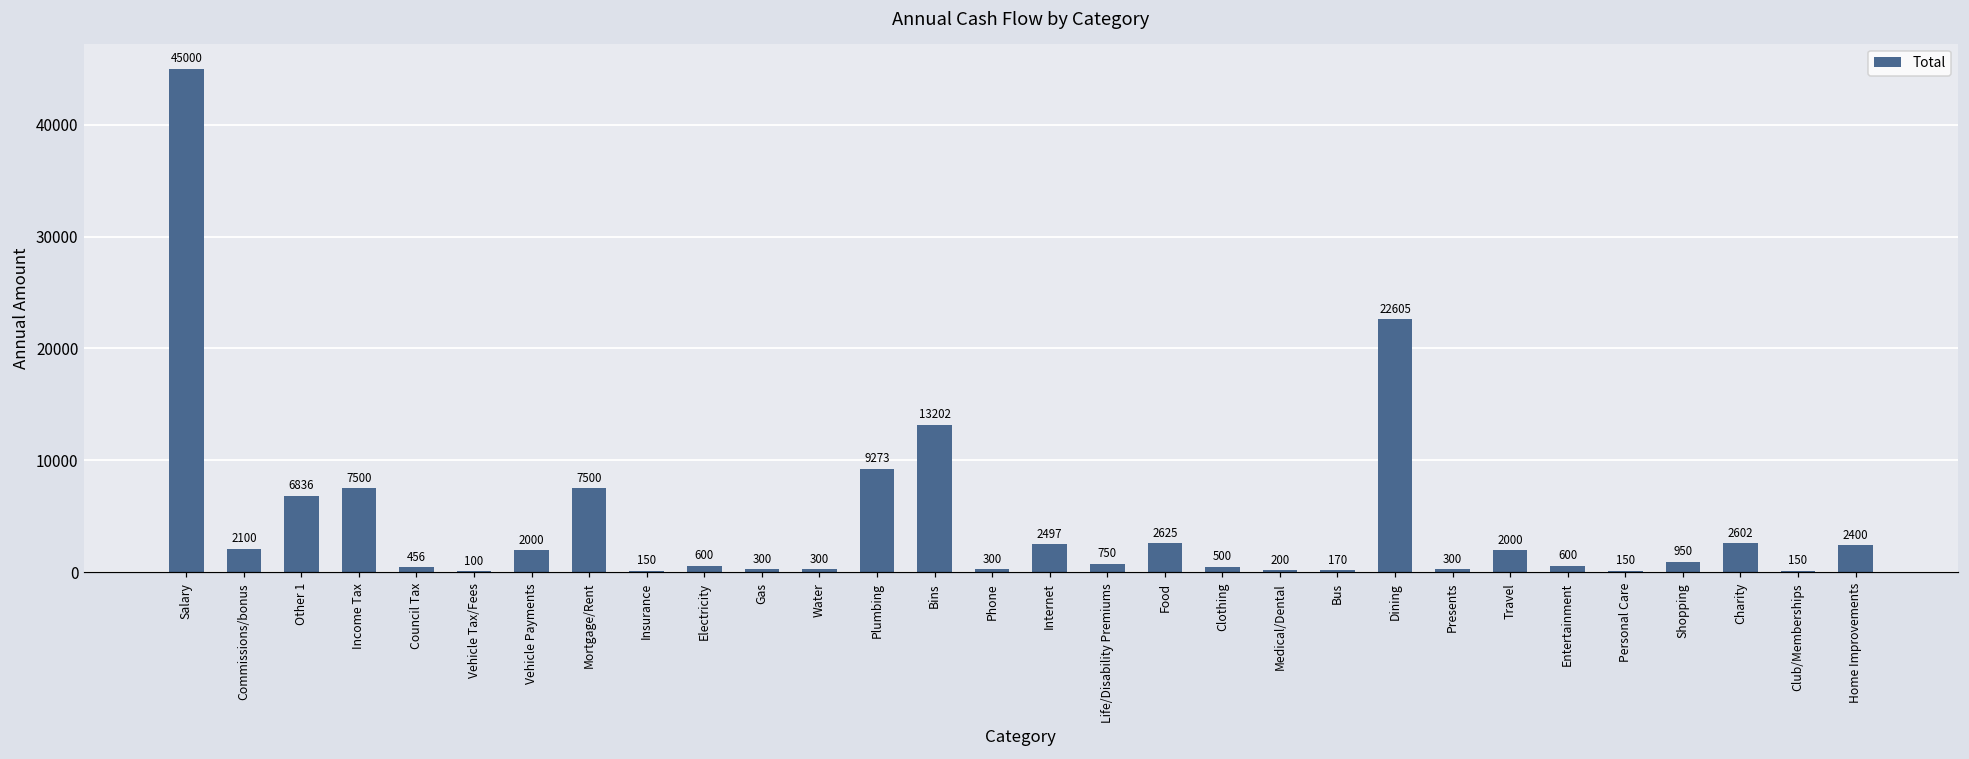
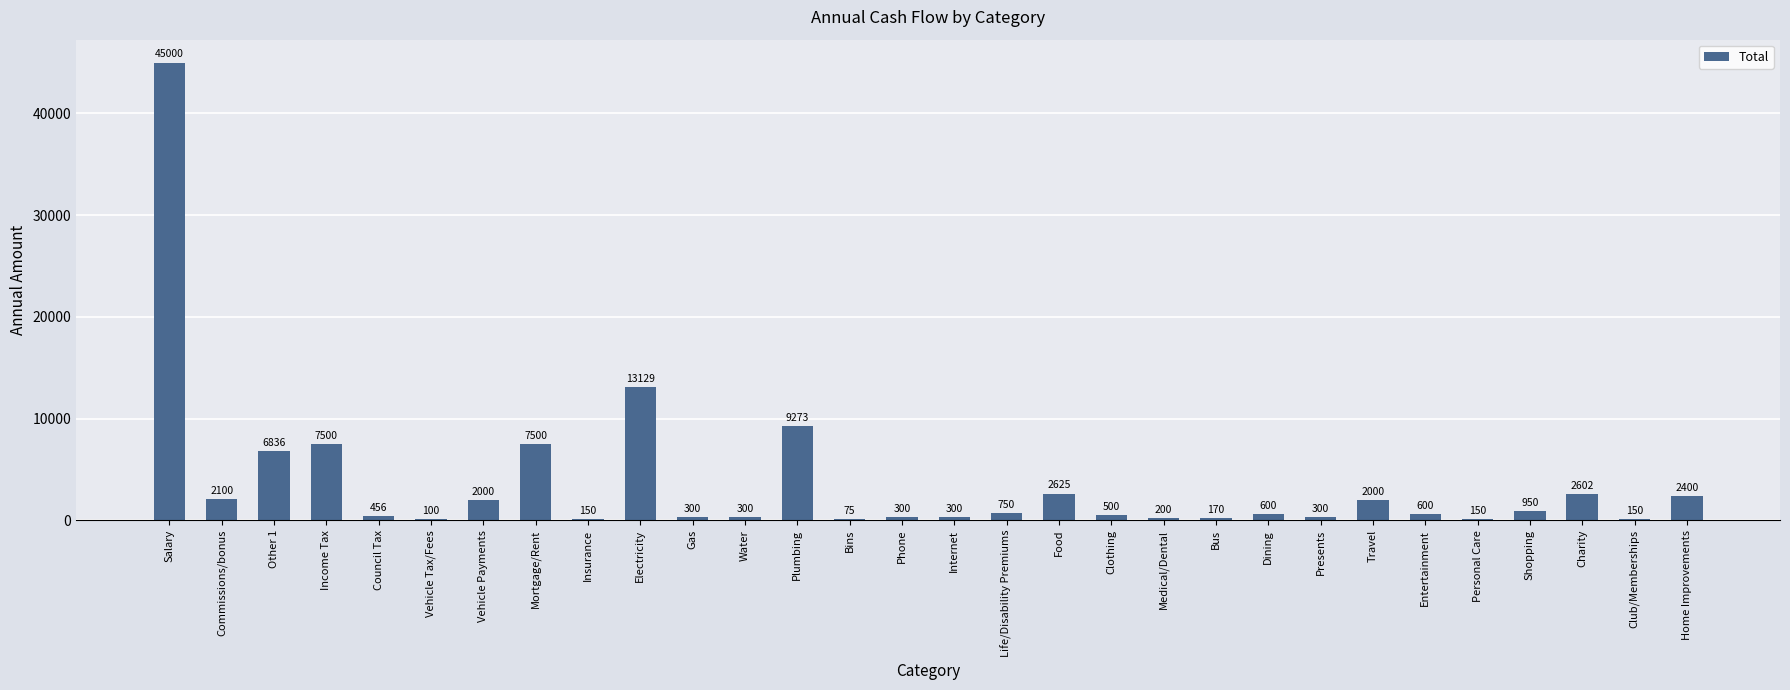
Electricity: 600 -> 13129
Bins: 13202 -> 75
Internet: 2497 -> 300
Dining: 22605 -> 600
